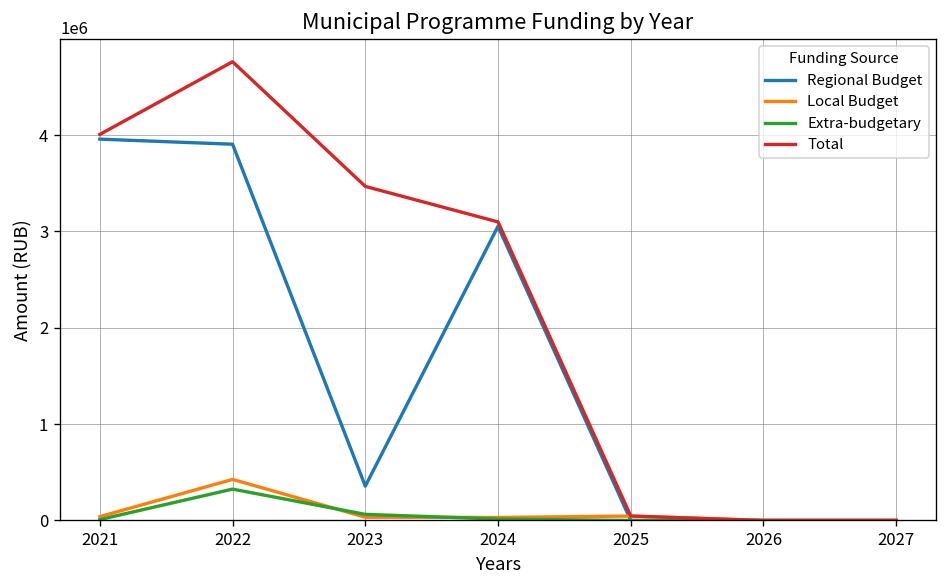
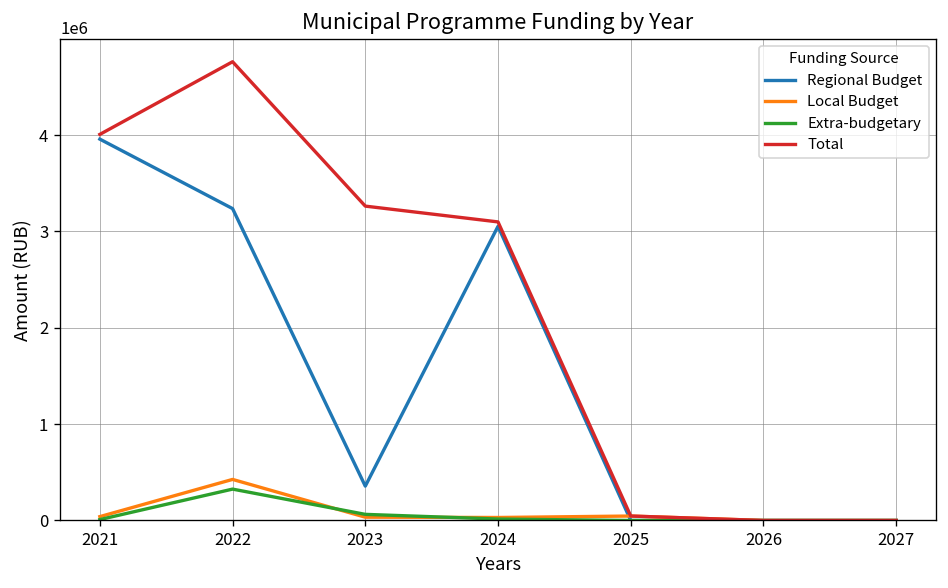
Regional Budget, 2022: 3900000 -> 3200000
Total, 2023: 3500000 -> 3300000
